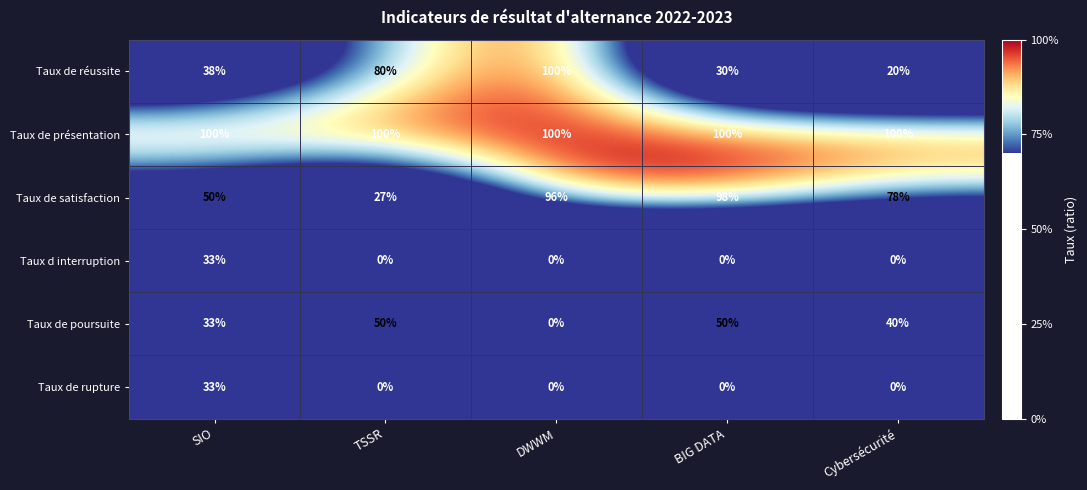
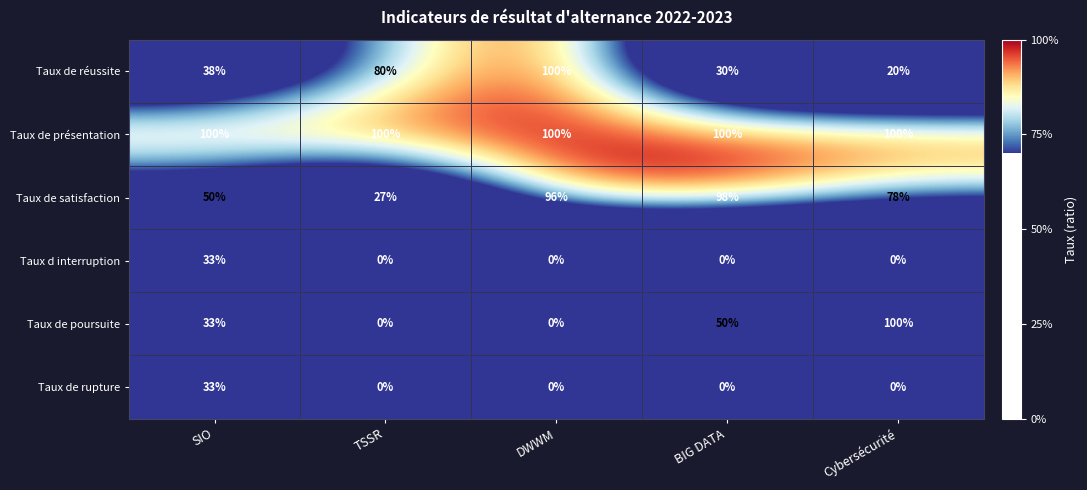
Taux de poursuite, TSSR: 50% -> 0%
Taux de poursuite, Cybersécurité: 40% -> 100%
